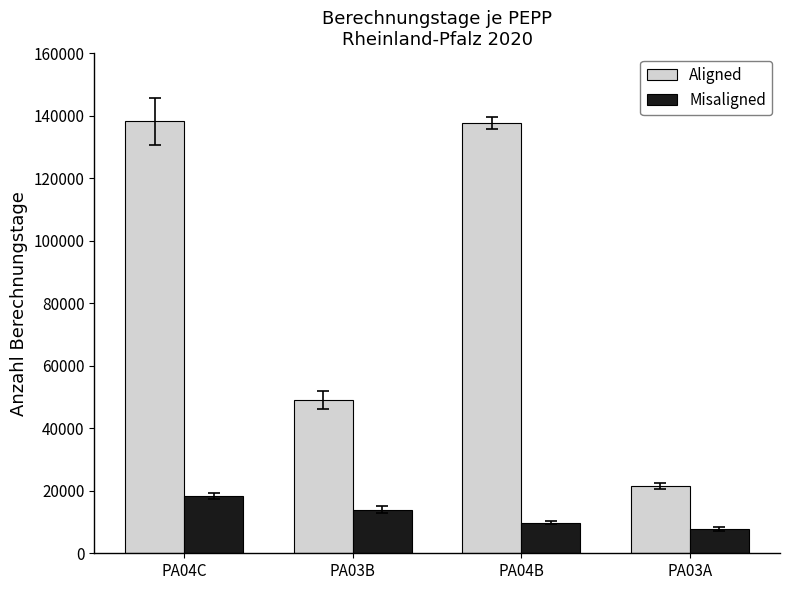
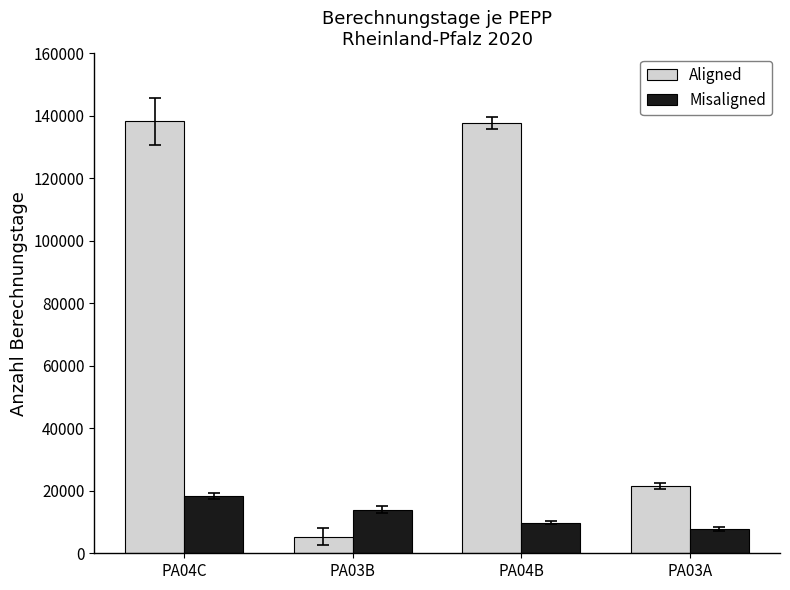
Aligned, PA03B: 49000 -> 5000
